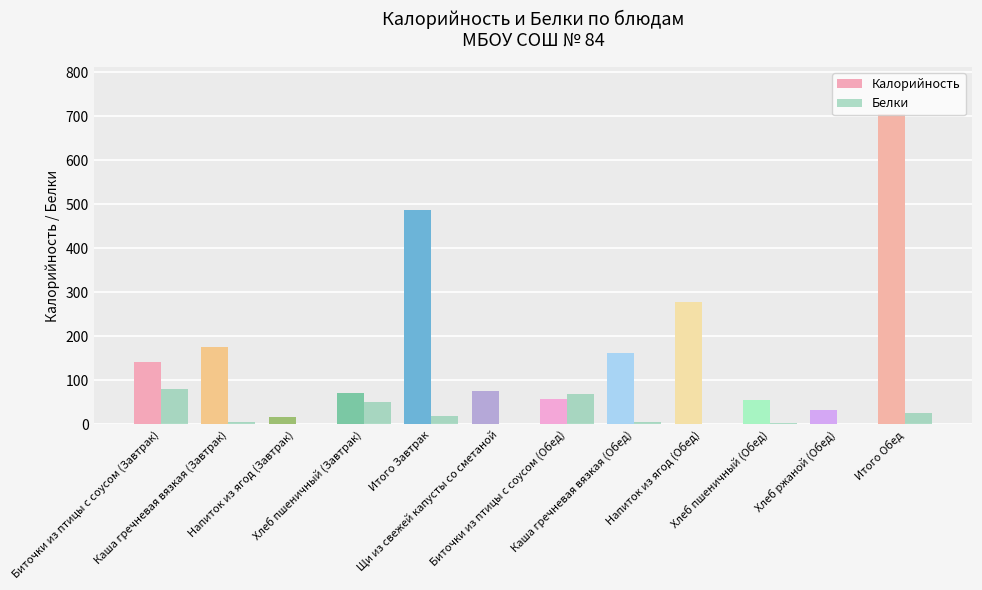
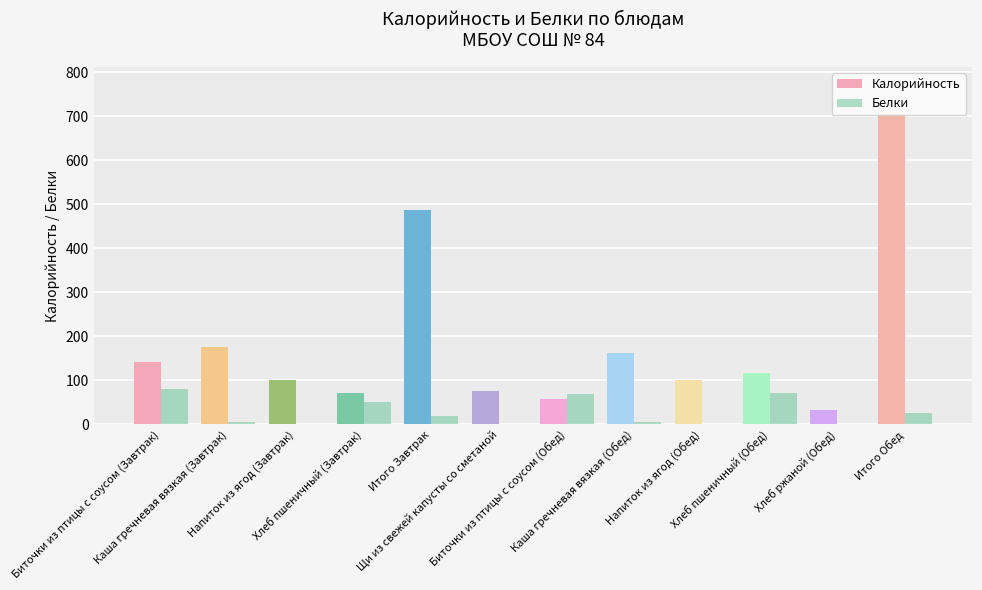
Калорийность, Напиток из ягод (Завтрак): 20 -> 100
Калорийность, Напиток из ягод (Обед): 280 -> 100
Калорийность, Хлеб пшеничный (Обед): 60 -> 120
Белки, Хлеб пшеничный (Обед): 0 -> 70
